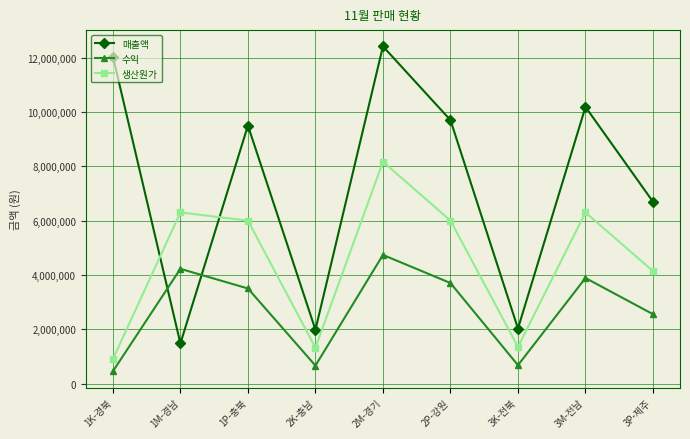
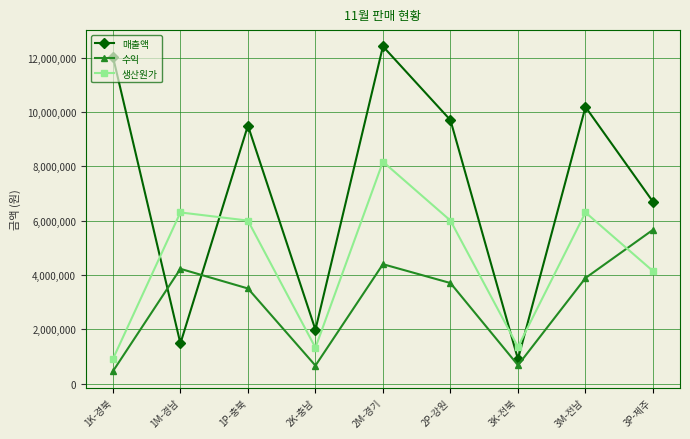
수익, 2M-경기: 4,700,000 -> 4,400,000
매출액, 3K-전북: 2,000,000 -> 900,000
수익, 3P-제주: 2,600,000 -> 5,700,000
